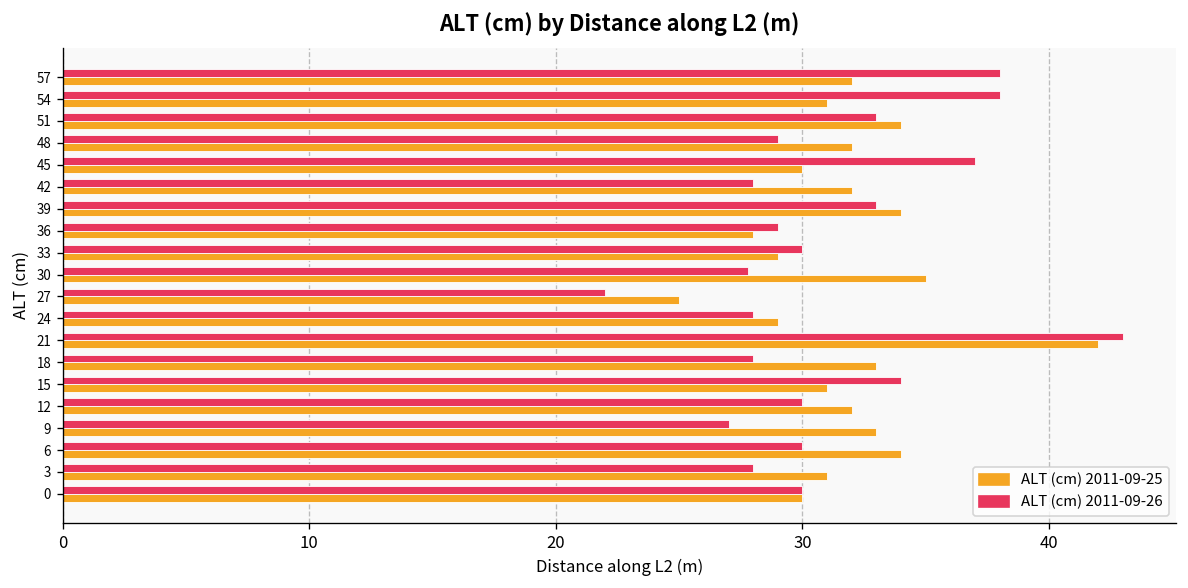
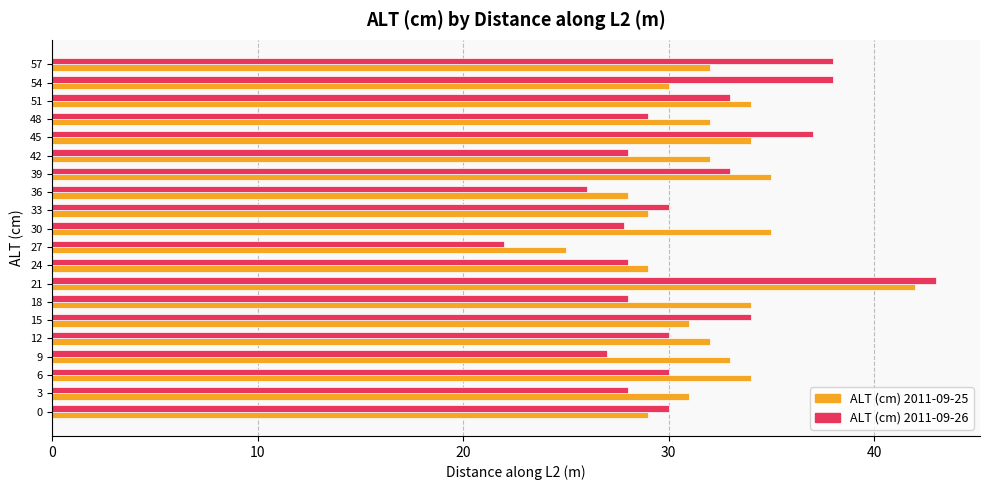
ALT (cm) 2011-09-25, 54: 31 -> 30
ALT (cm) 2011-09-25, 45: 30 -> 34
ALT (cm) 2011-09-25, 39: 34 -> 35
ALT (cm) 2011-09-26, 36: 29 -> 26
ALT (cm) 2011-09-25, 18: 33 -> 34
ALT (cm) 2011-09-25, 0: 30 -> 29
